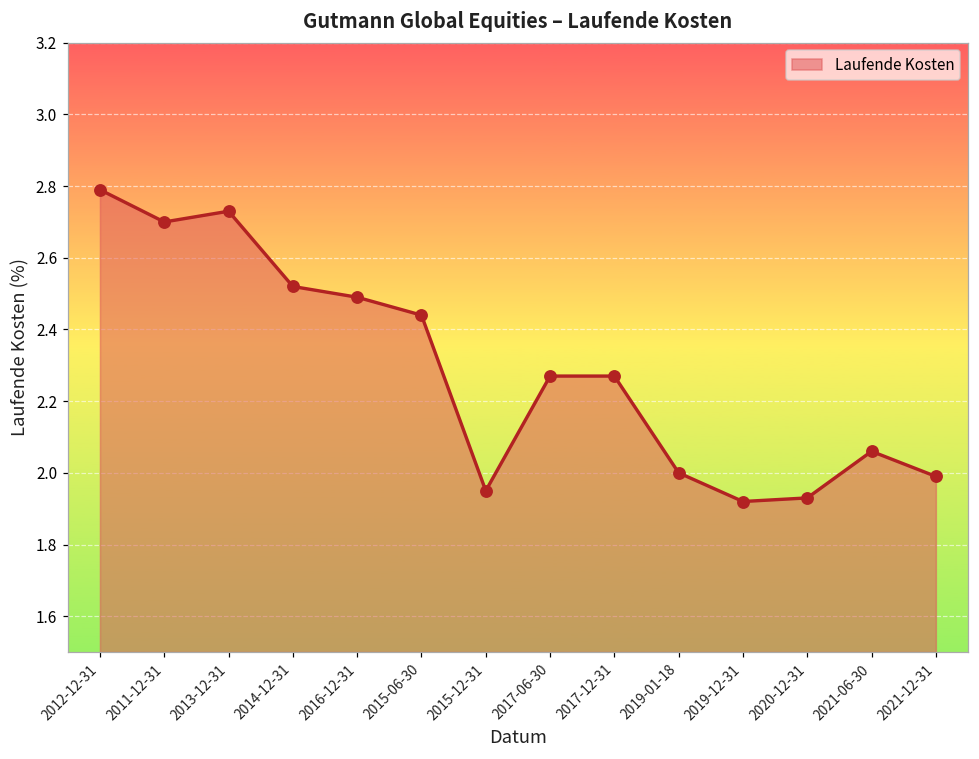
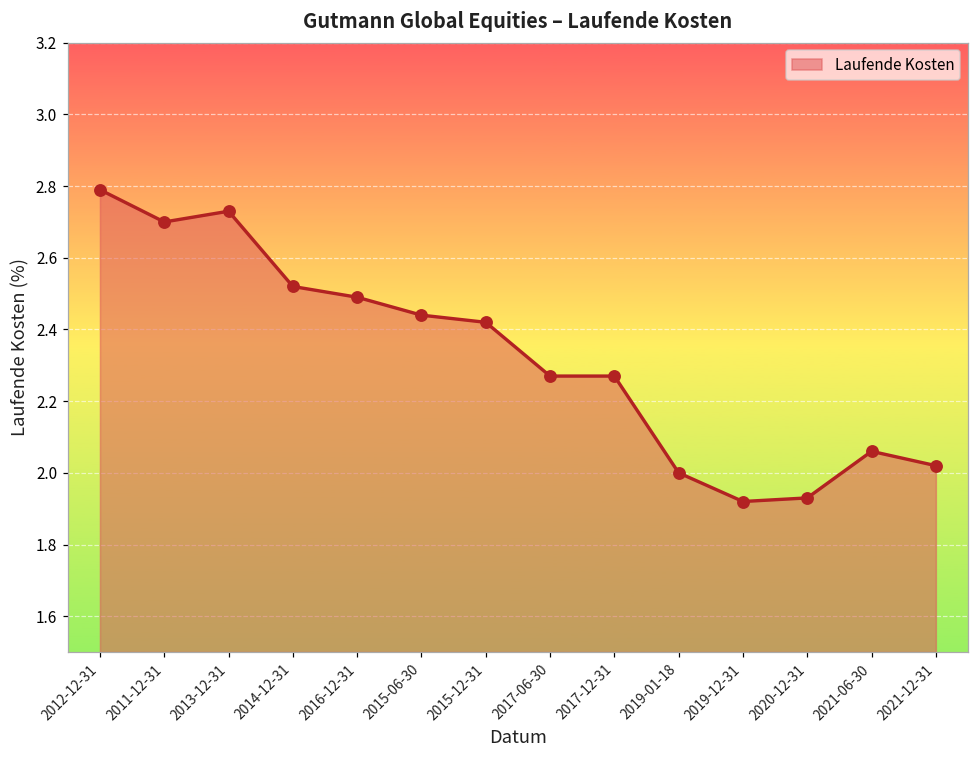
2015-12-31: 1.95 -> 2.42
2021-12-31: 1.99 -> 2.02
